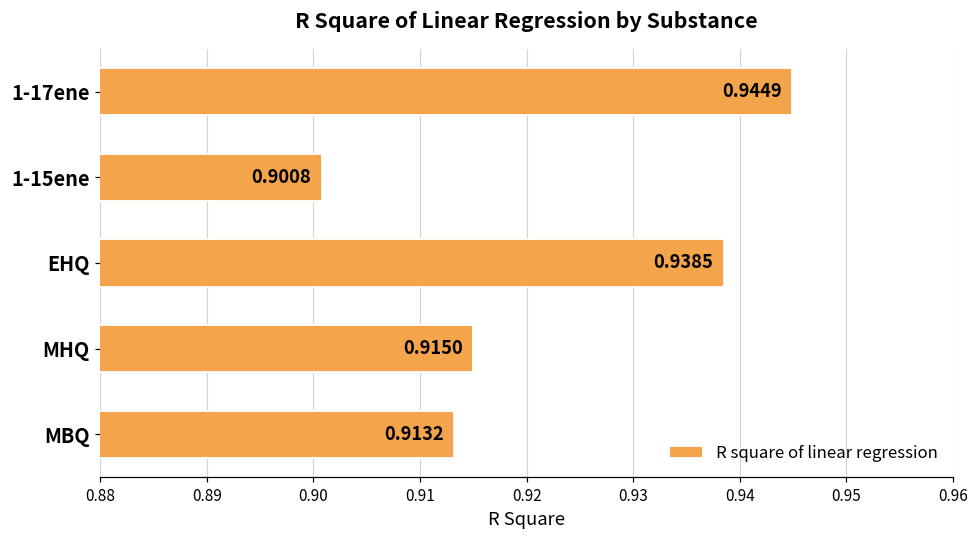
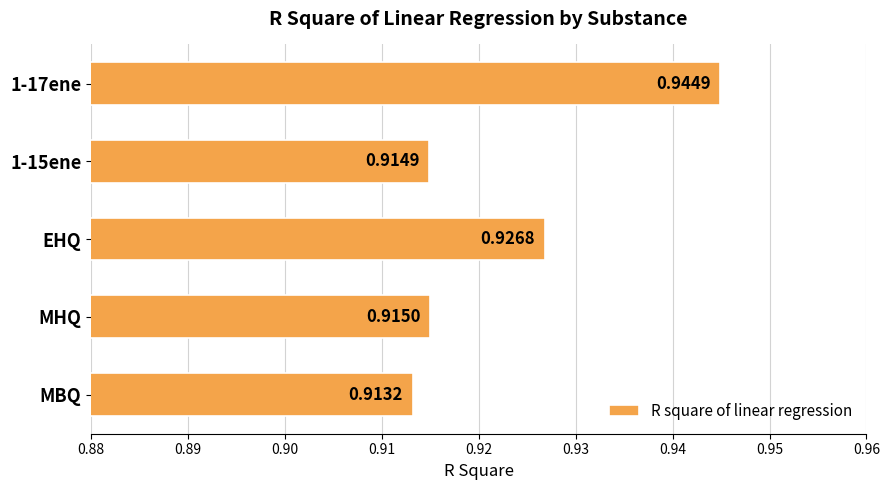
1-15ene: 0.9008 -> 0.9149
EHQ: 0.9385 -> 0.9268
